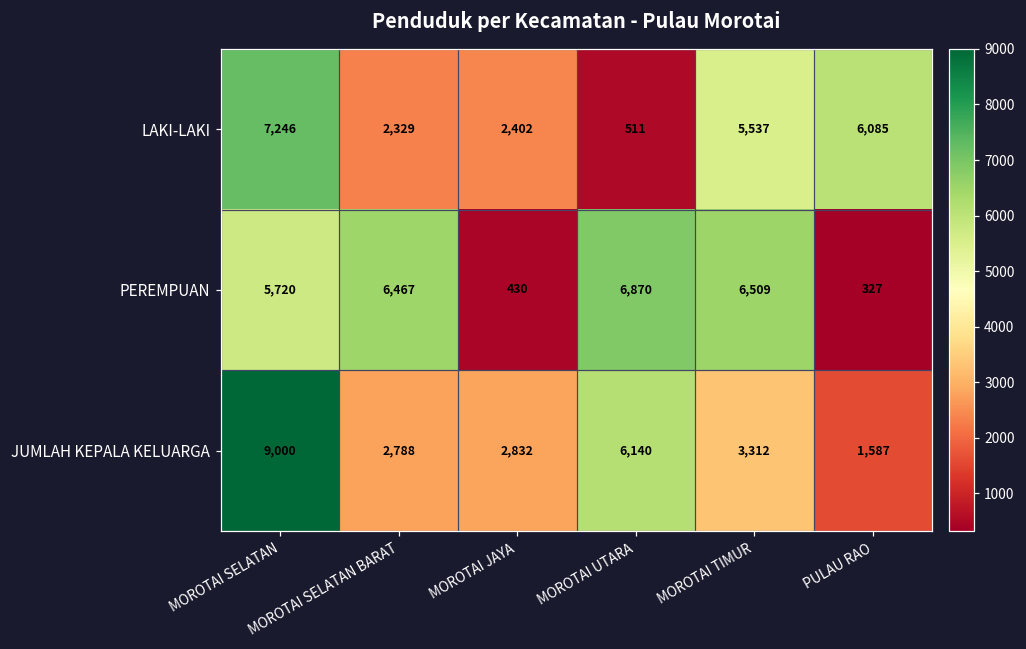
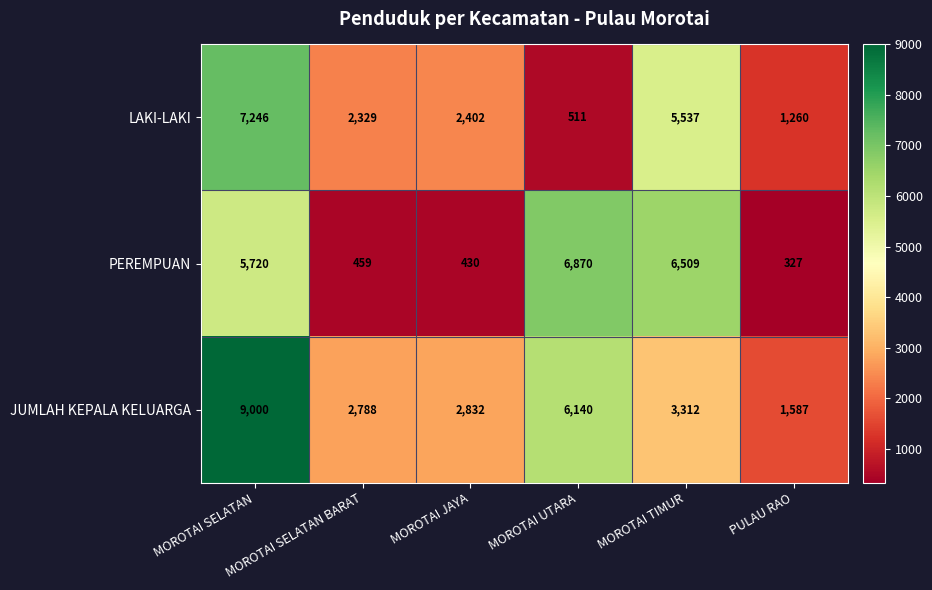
LAKI-LAKI, PULAU RAO: 6,085 -> 1,260
PEREMPUAN, MOROTAI SELATAN BARAT: 6,467 -> 459
